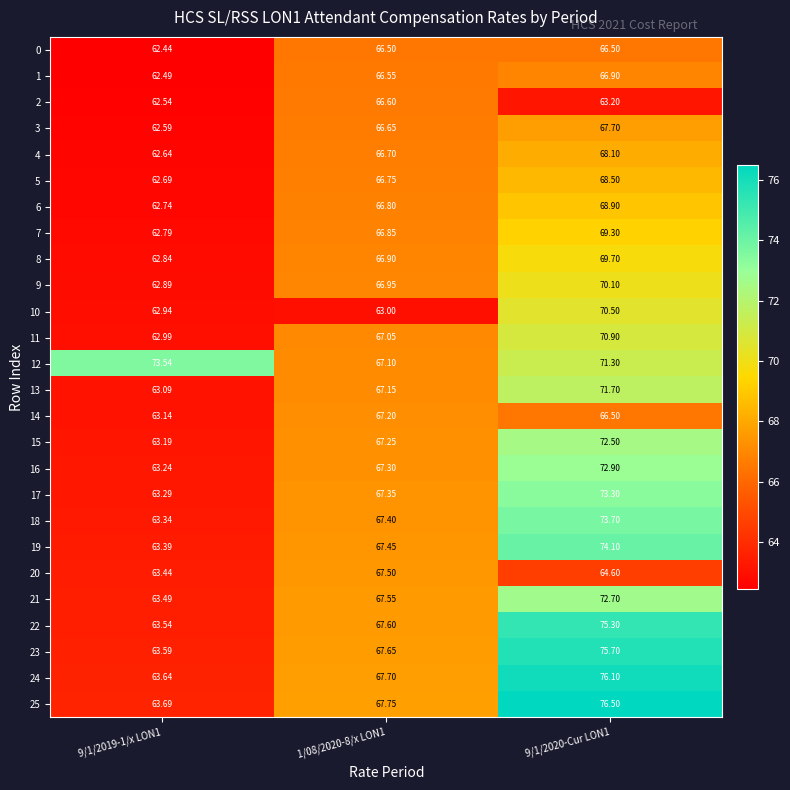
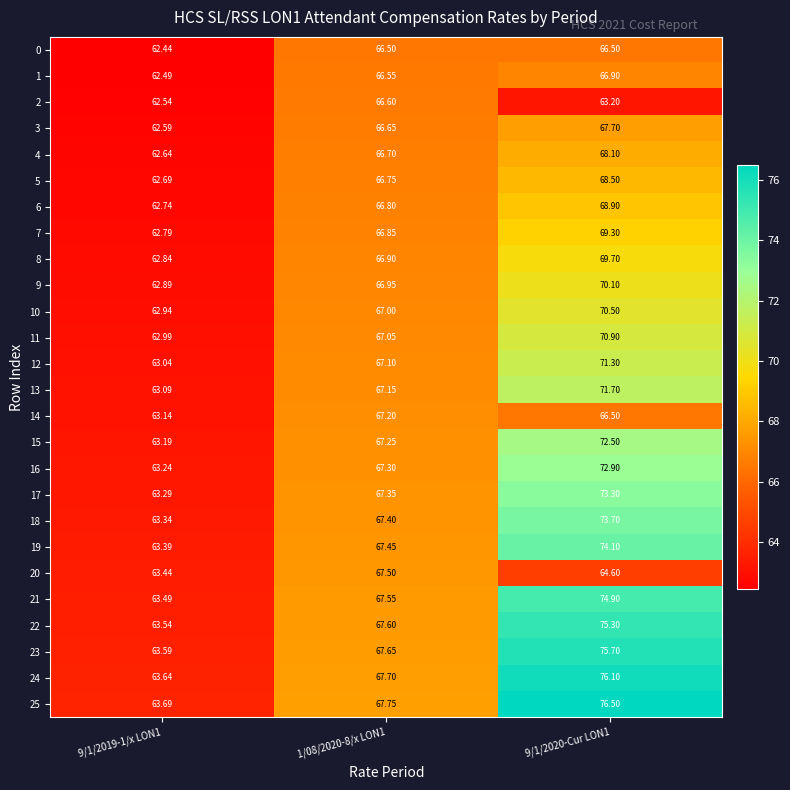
10, 1/08/2020-8/x LON1: 63.00 -> 67.00
12, 9/1/2019-1/x LON1: 73.54 -> 63.04
21, 9/1/2020-Cur LON1: 72.70 -> 74.90
